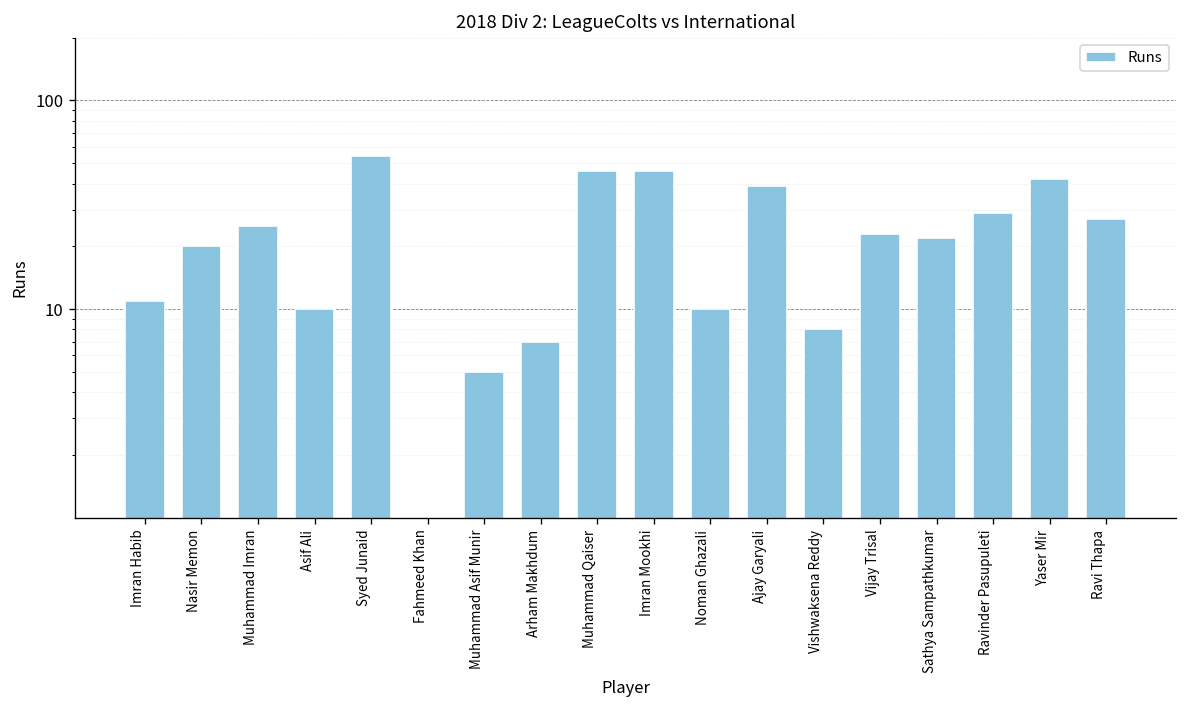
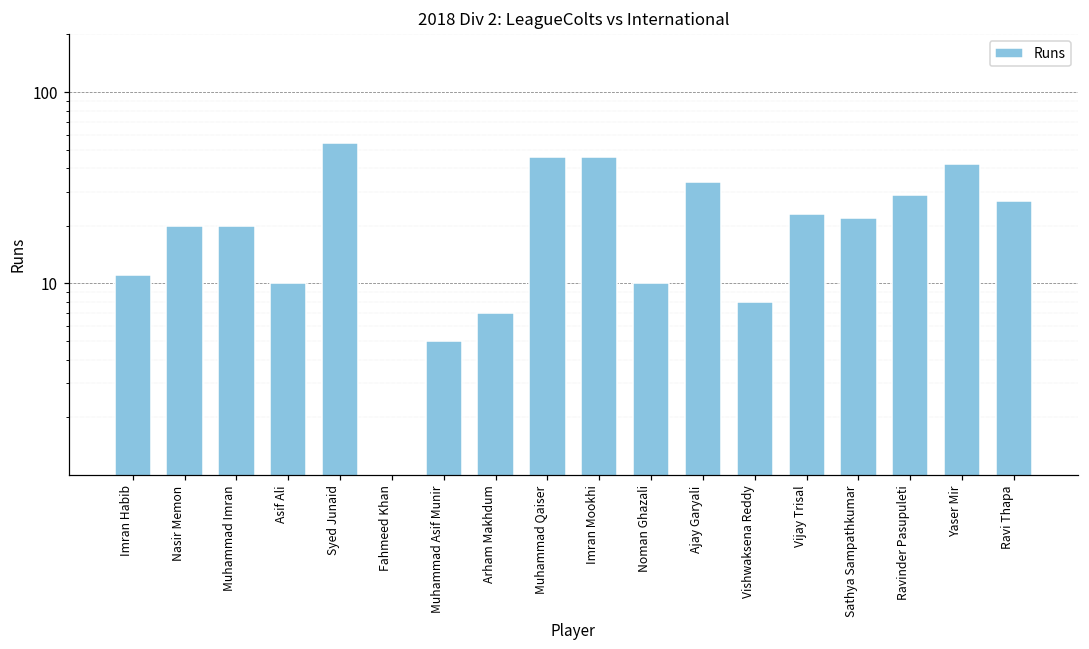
Muhammad Imran: 25 -> 20
Ajay Garyali: 39 -> 34
